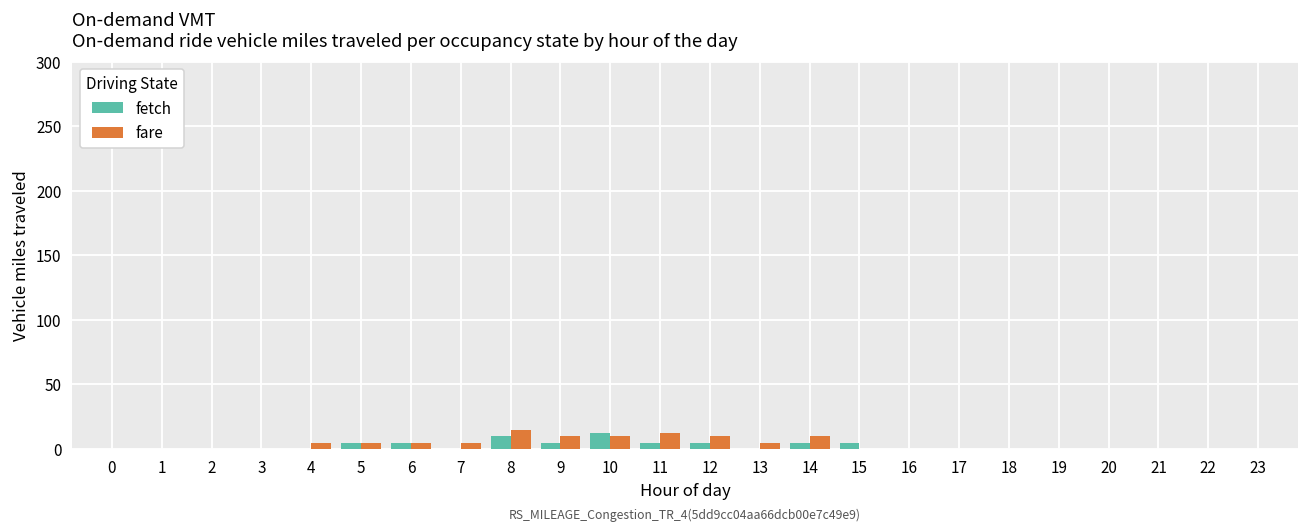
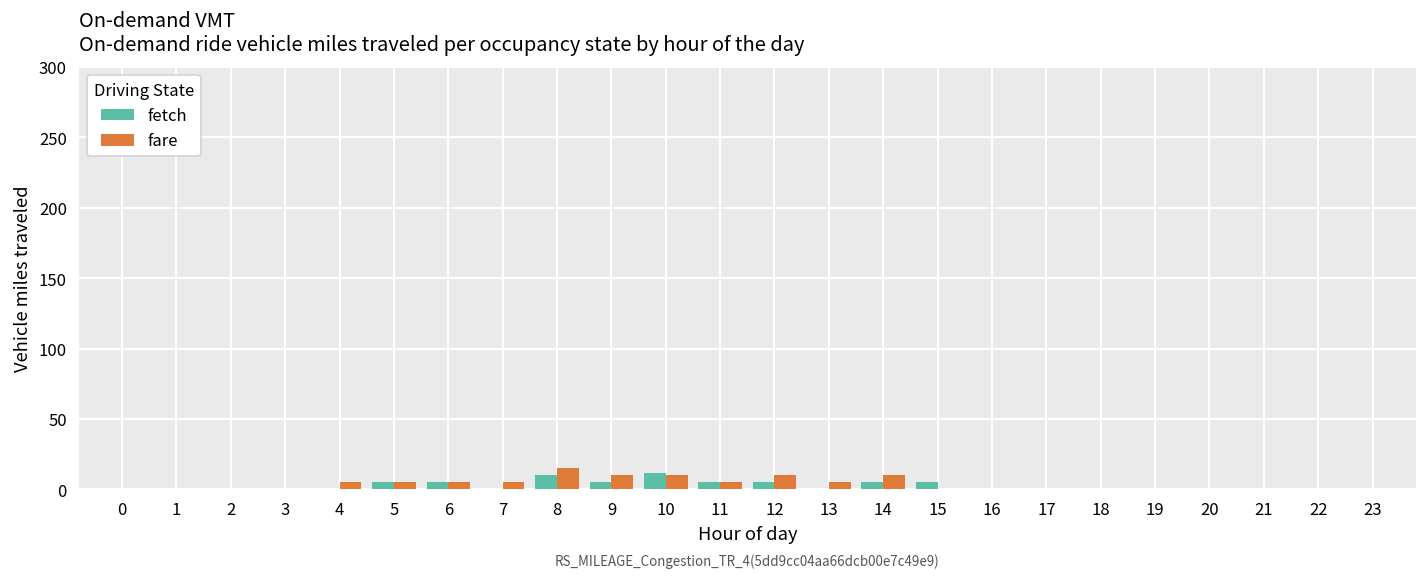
fare, 11: 12 -> 5
